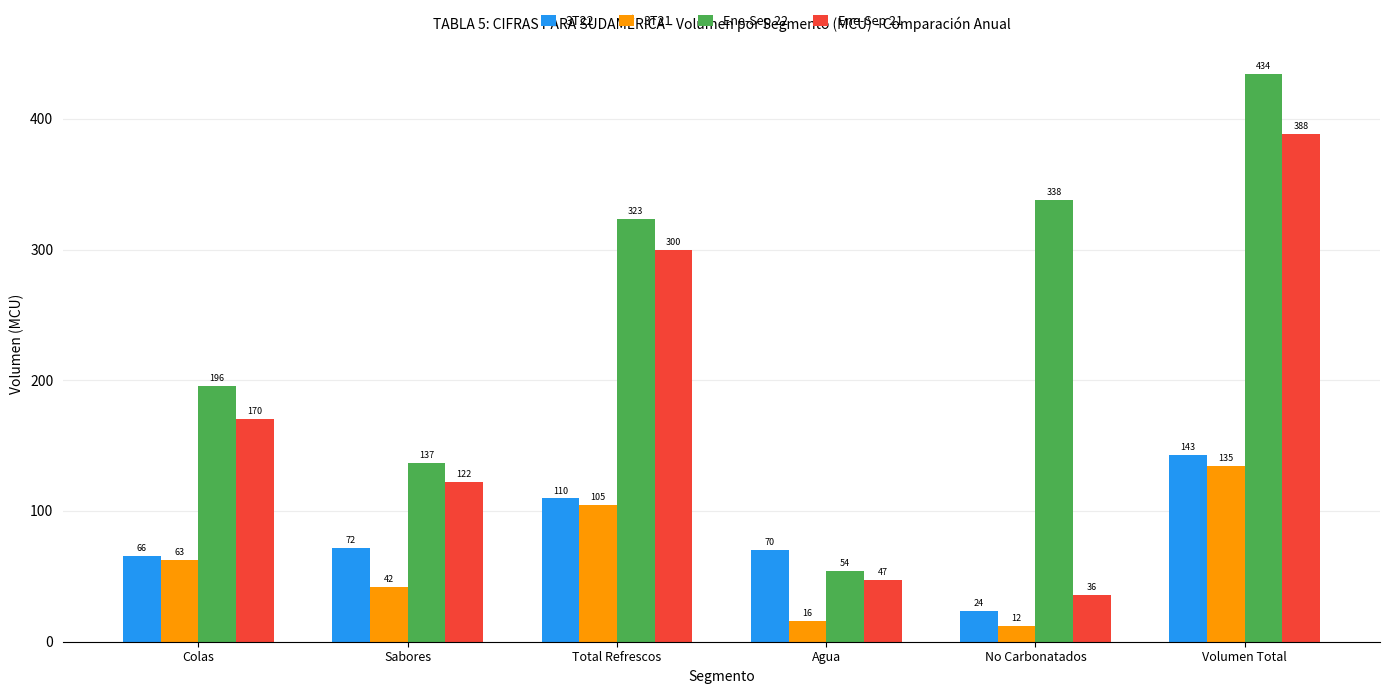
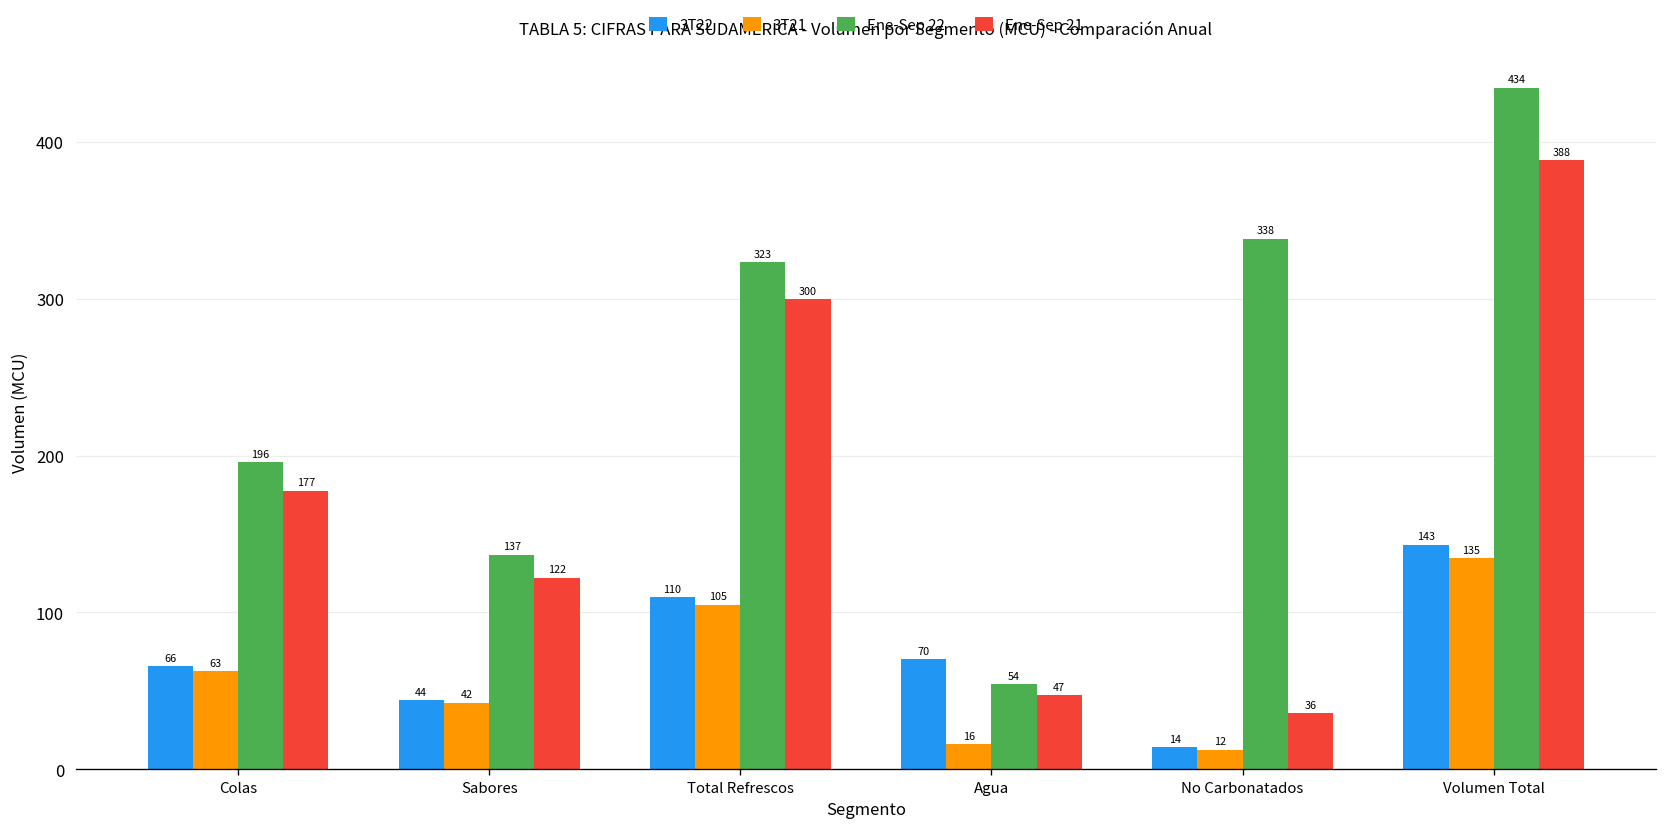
Ene-Sep 21, Colas: 170 -> 177
3T22, Sabores: 72 -> 44
3T22, No Carbonatados: 24 -> 14
